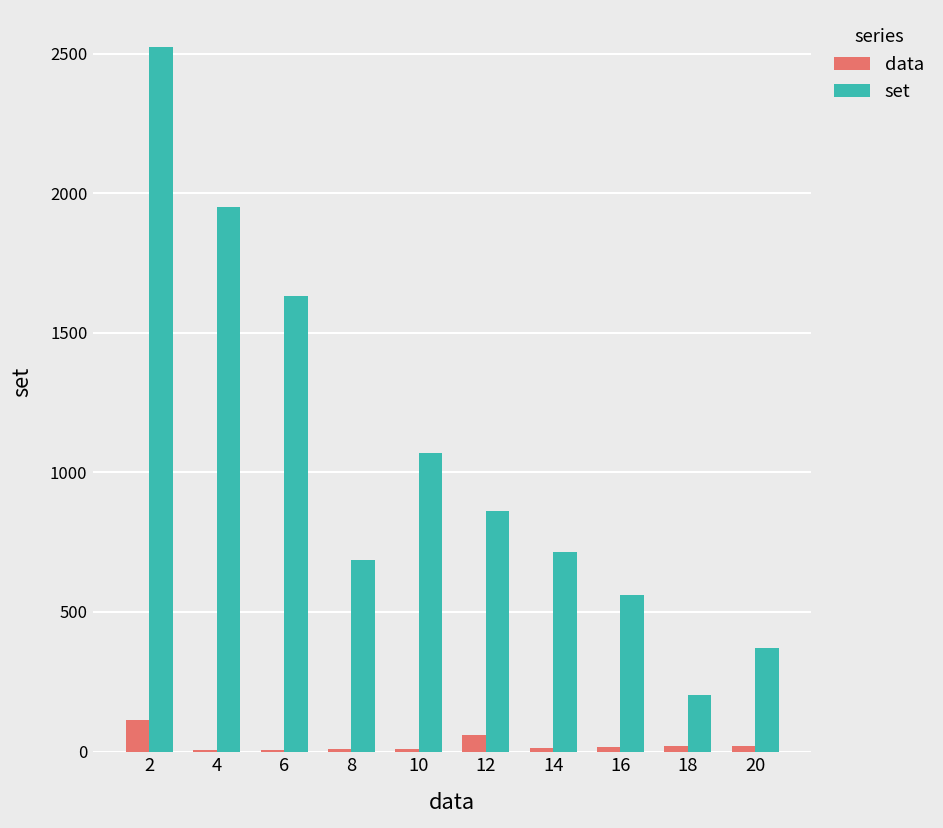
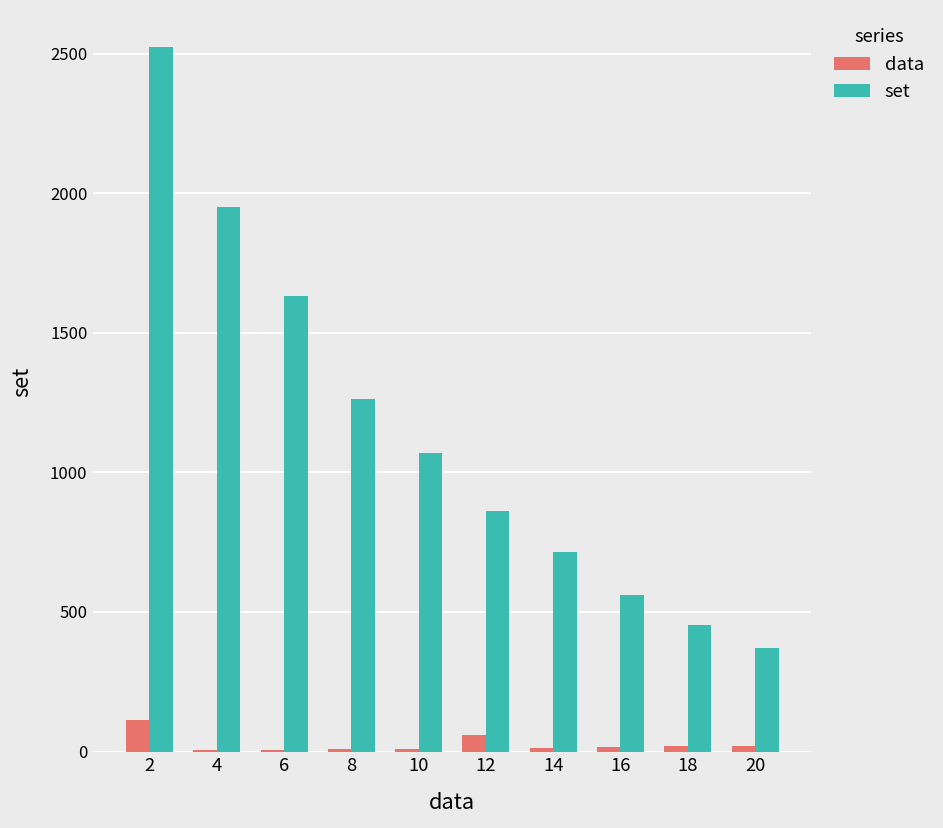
set, 8: 690 -> 1260
set, 18: 200 -> 450
